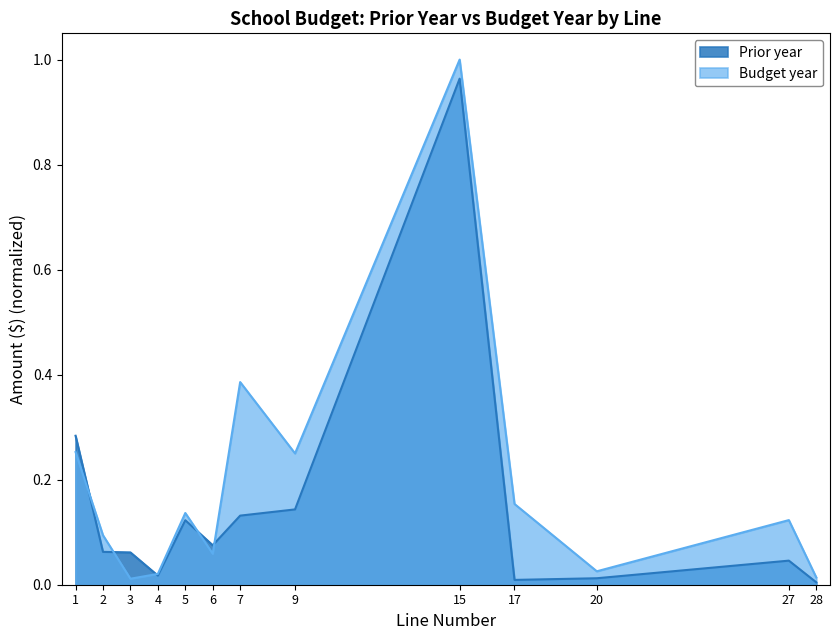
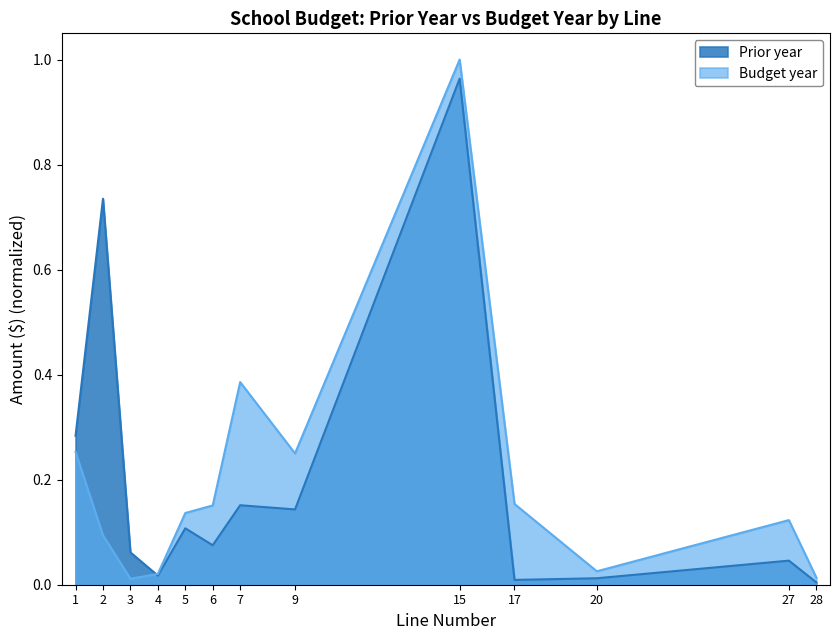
Prior year, 2: 0.06 -> 0.74
Prior year, 5: 0.12 -> 0.11
Budget year, 6: 0.06 -> 0.15
Prior year, 7: 0.13 -> 0.15
